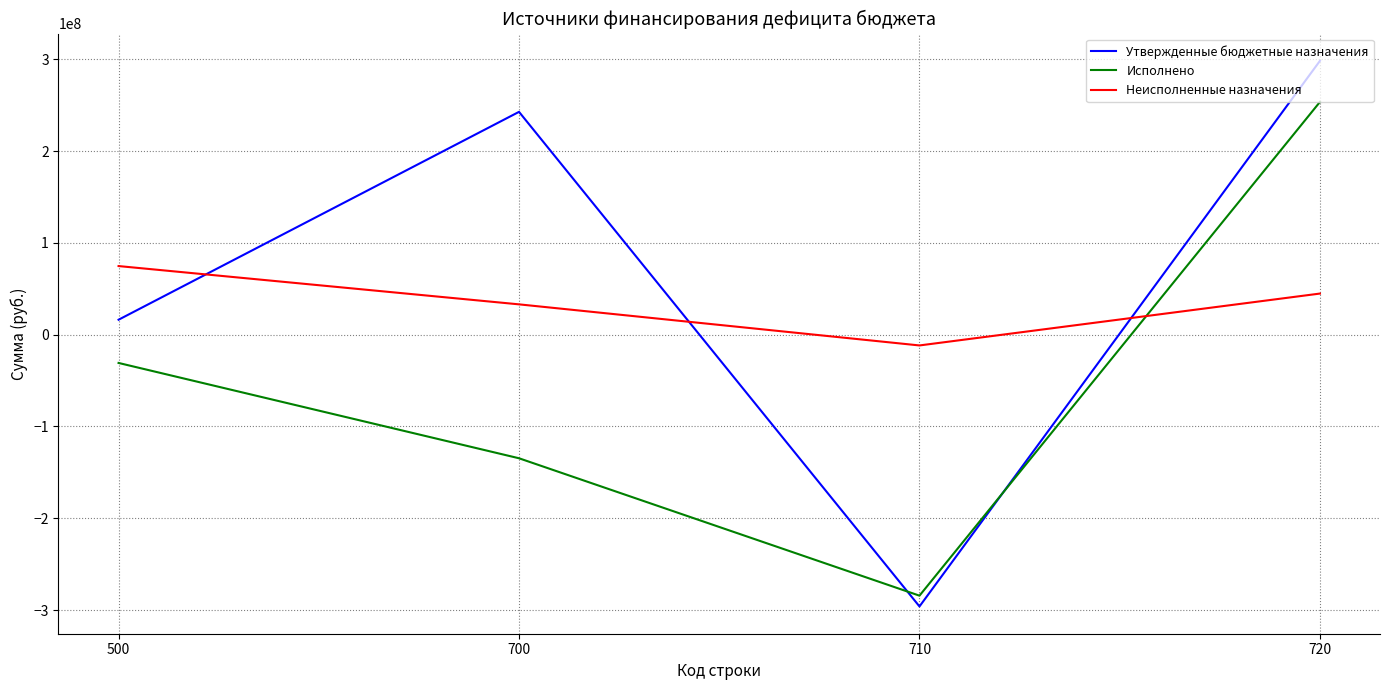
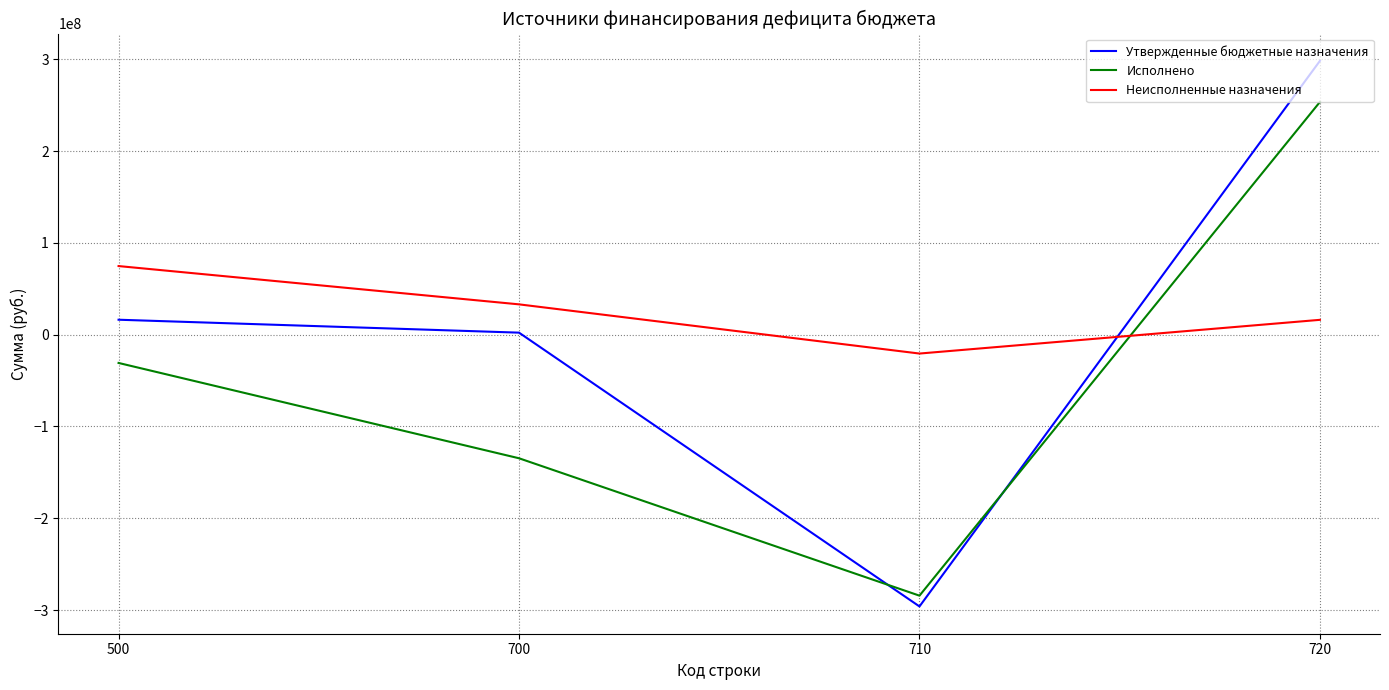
Утвержденные бюджетные назначения, 700: 240000000 -> 0
Неисполненные назначения, 710: -10000000 -> -20000000
Неисполненные назначения, 720: 40000000 -> 20000000
